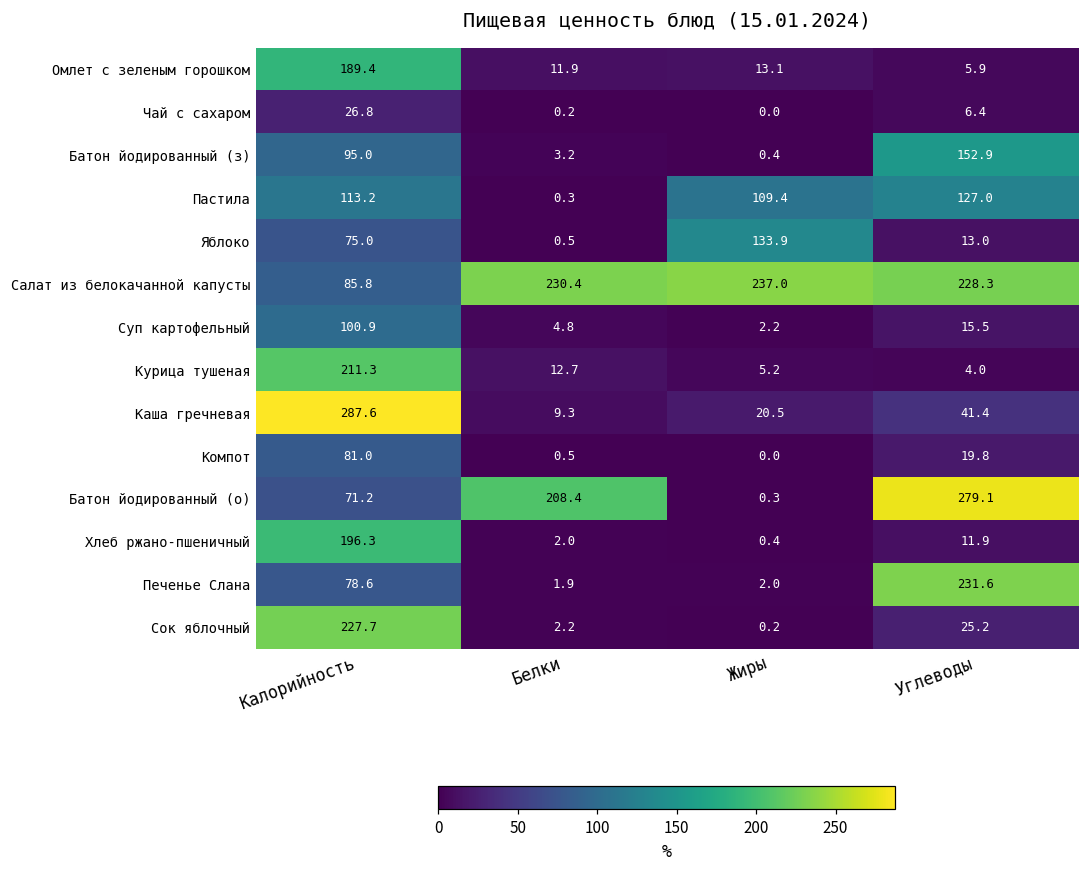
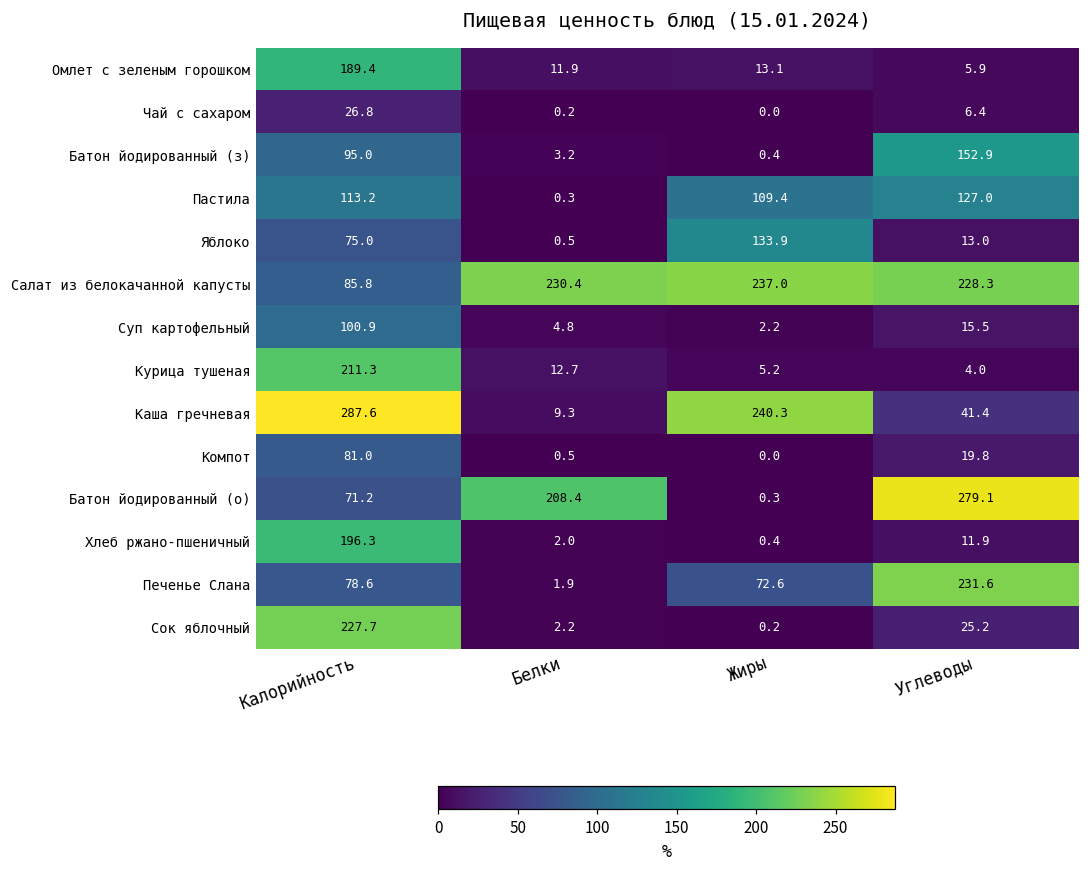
Каша гречневая, Жиры: 20.5 -> 240.3
Печенье Слана, Жиры: 2.0 -> 72.6
